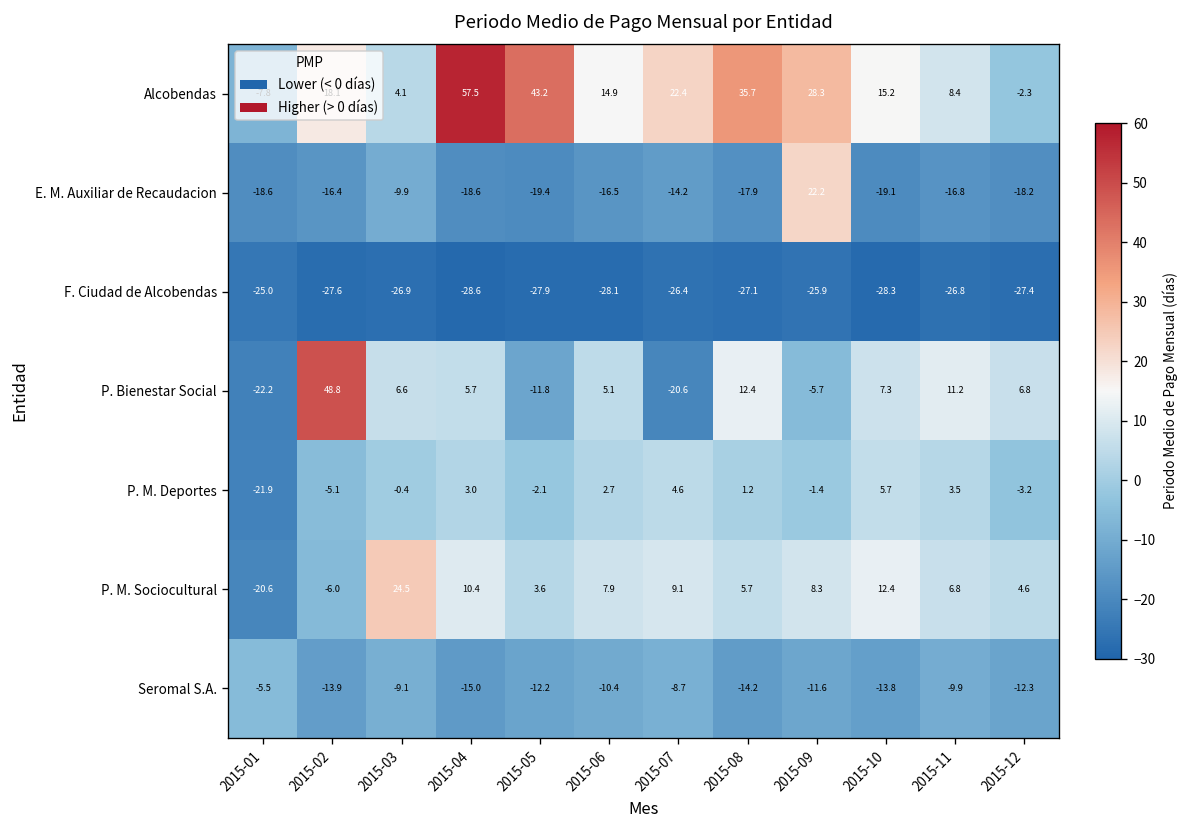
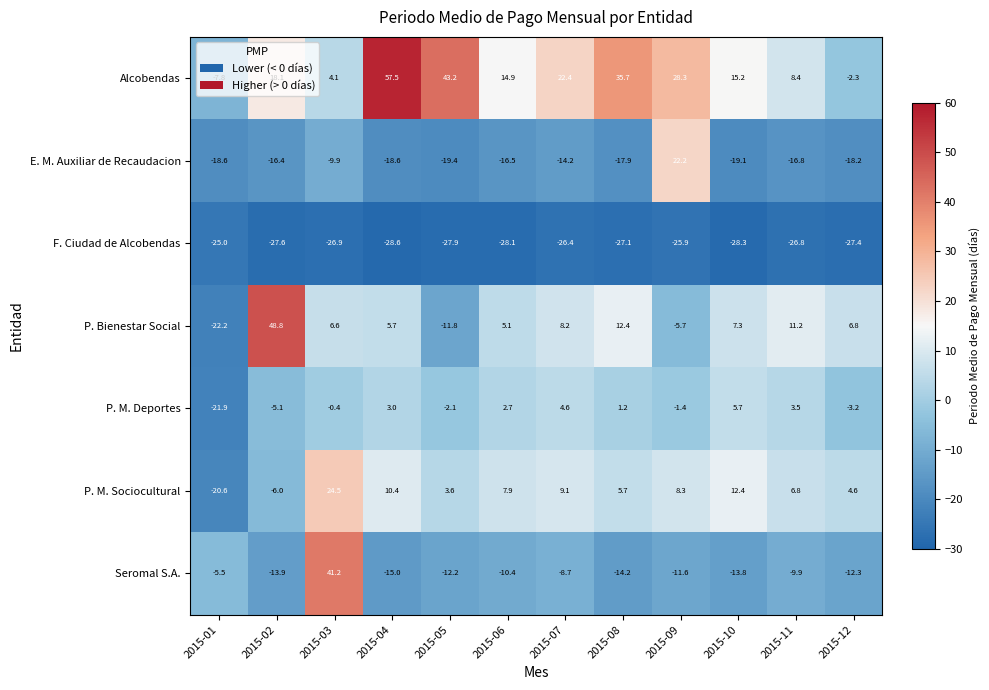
P. Bienestar Social, 2015-07: -20.6 -> 8.2
Seromal S.A., 2015-03: -9.1 -> 41.2
